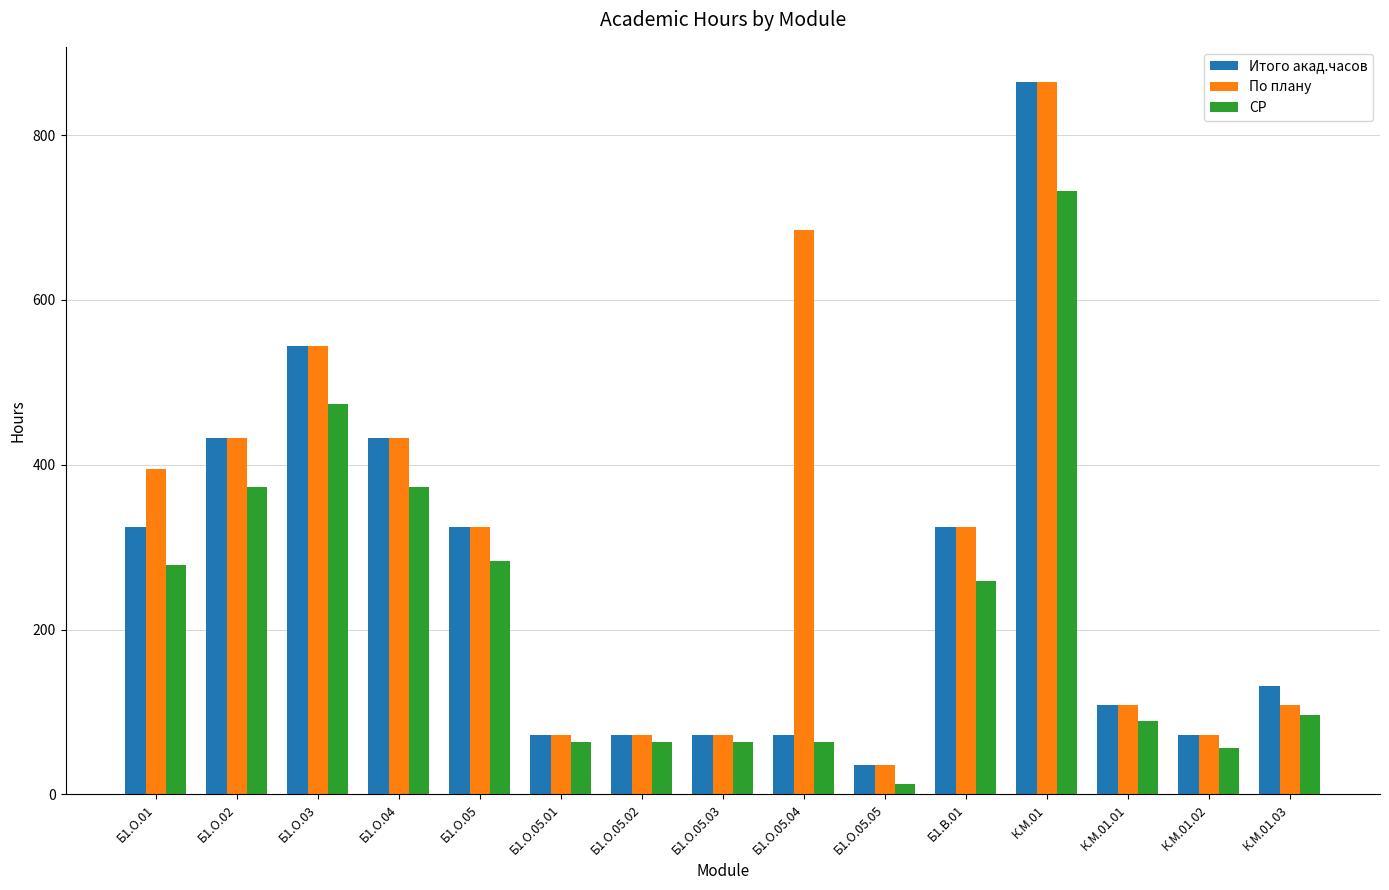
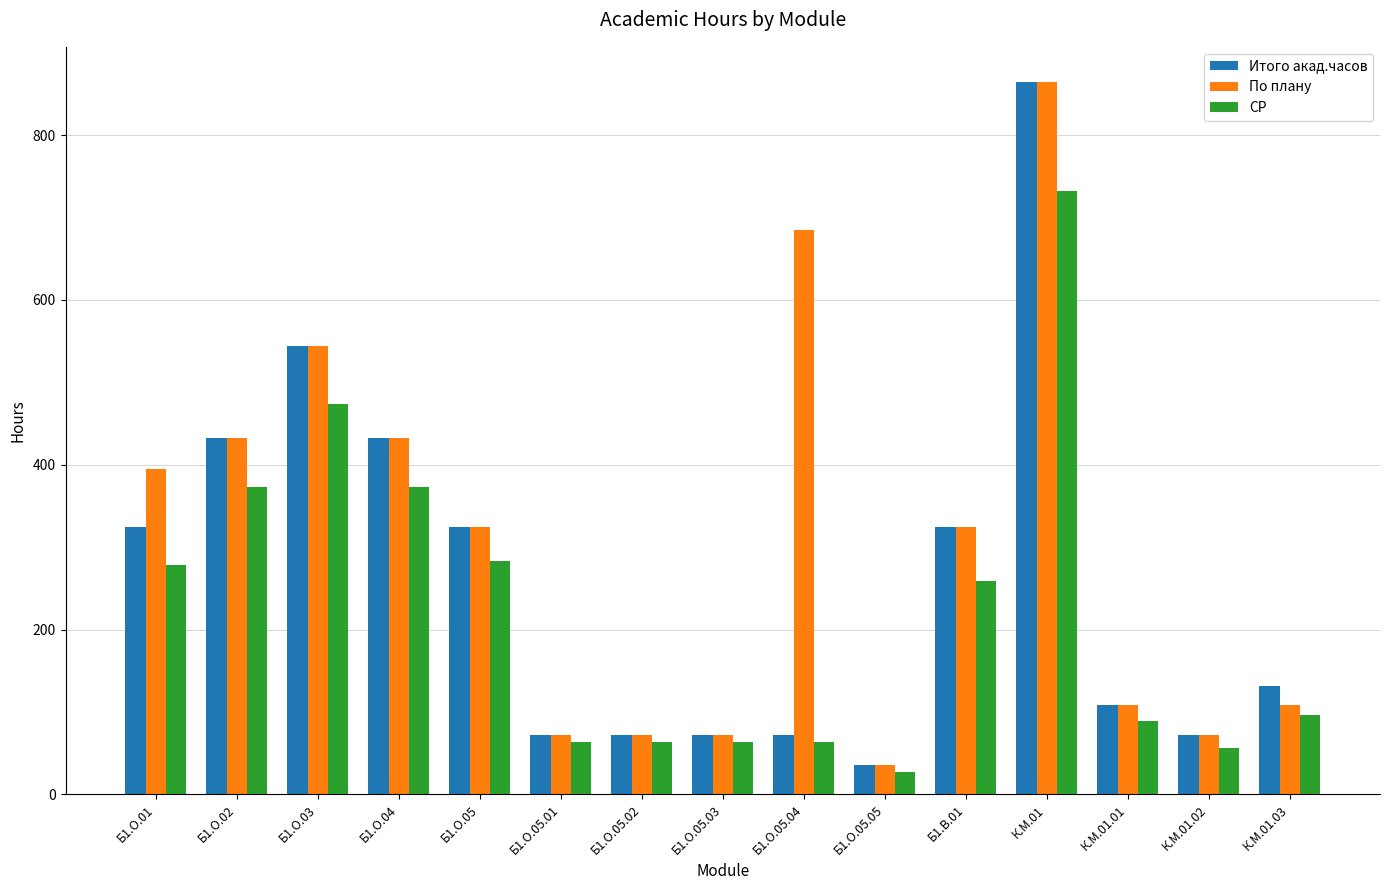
СР, Б1.О.05.05: 10 -> 30
